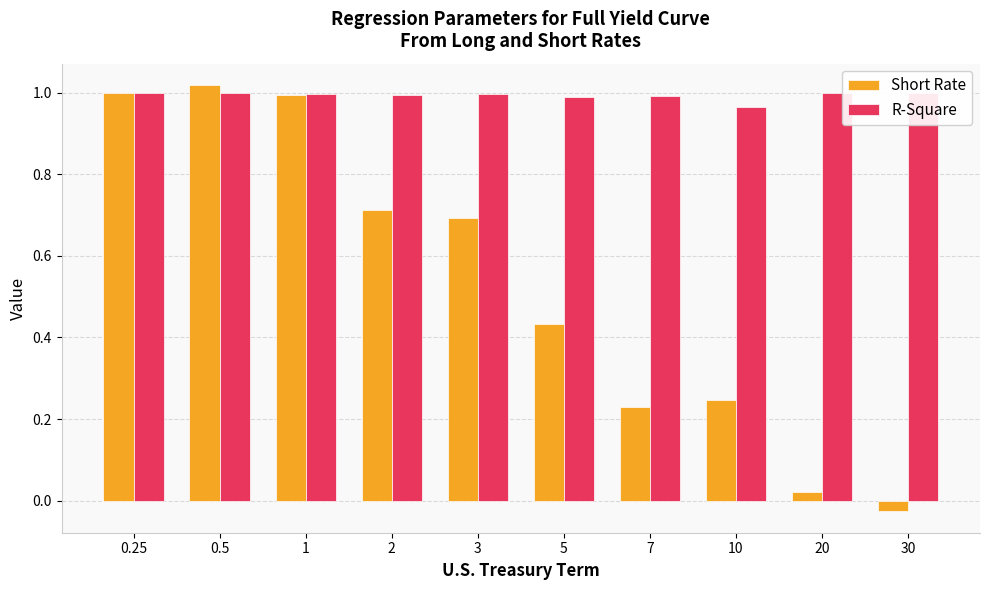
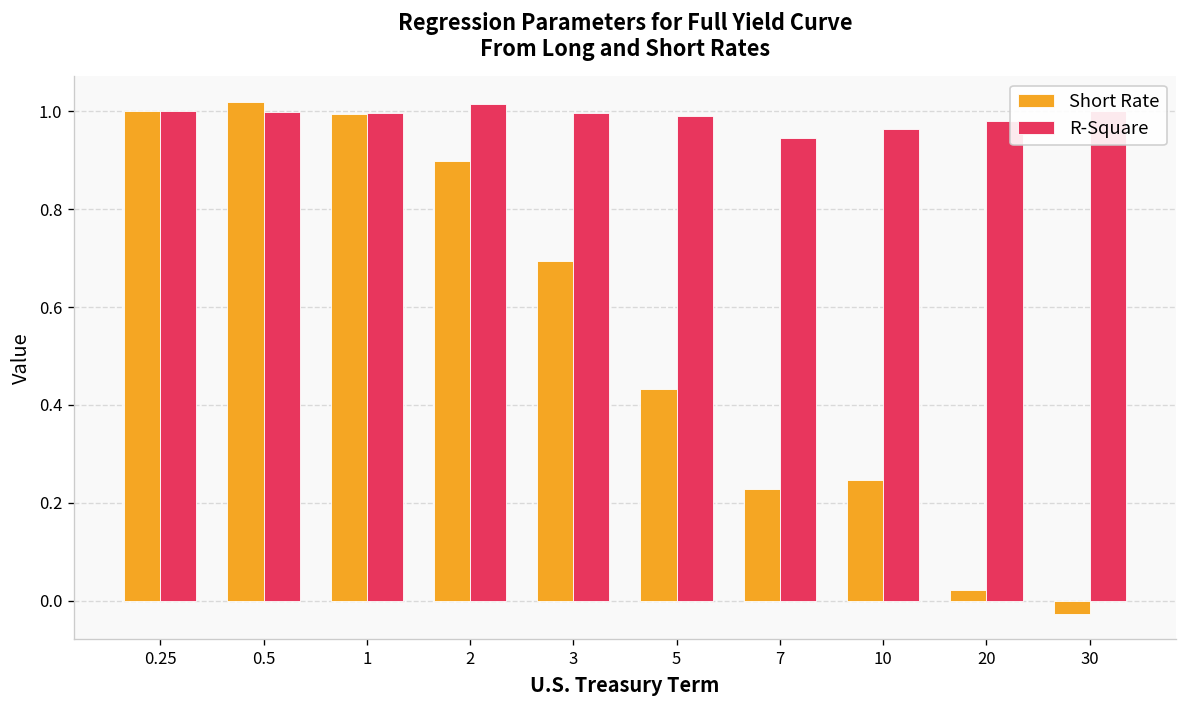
Short Rate, 2: 0.71 -> 0.90
R-Square, 2: 0.99 -> 1.02
R-Square, 7: 0.99 -> 0.95
R-Square, 20: 1.00 -> 0.98
